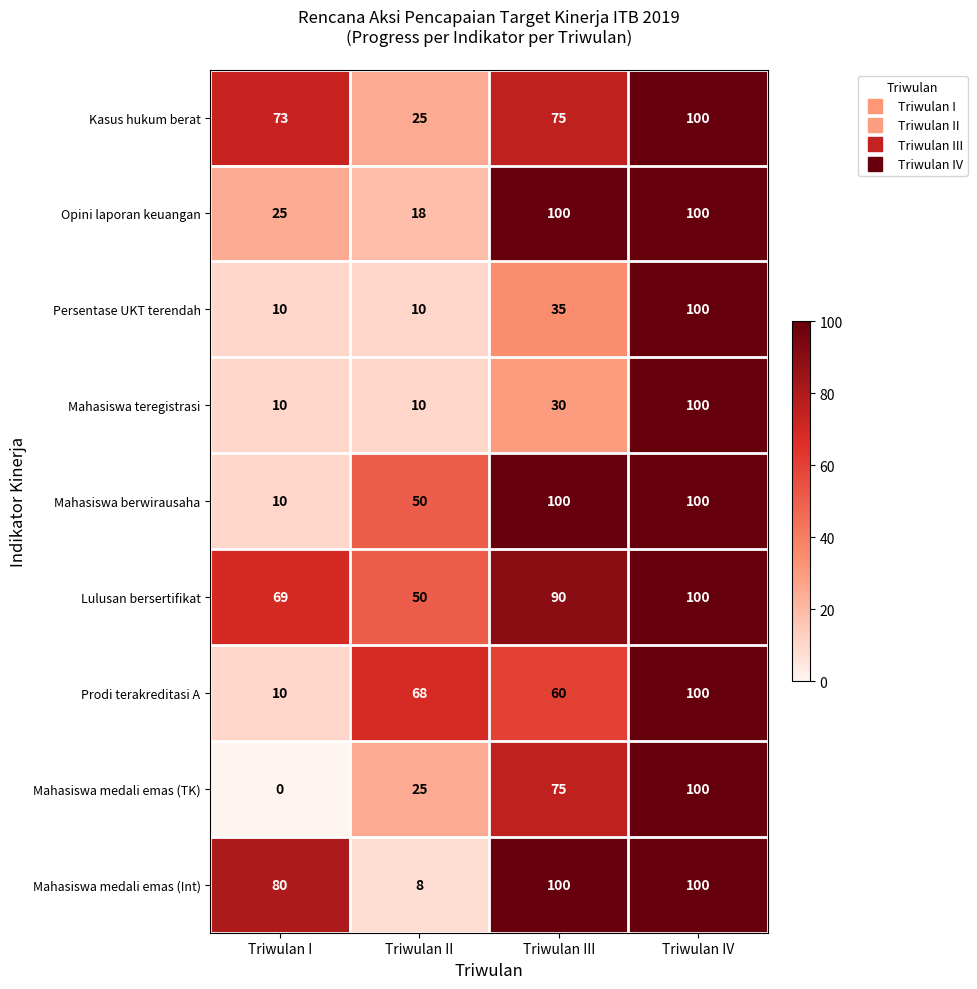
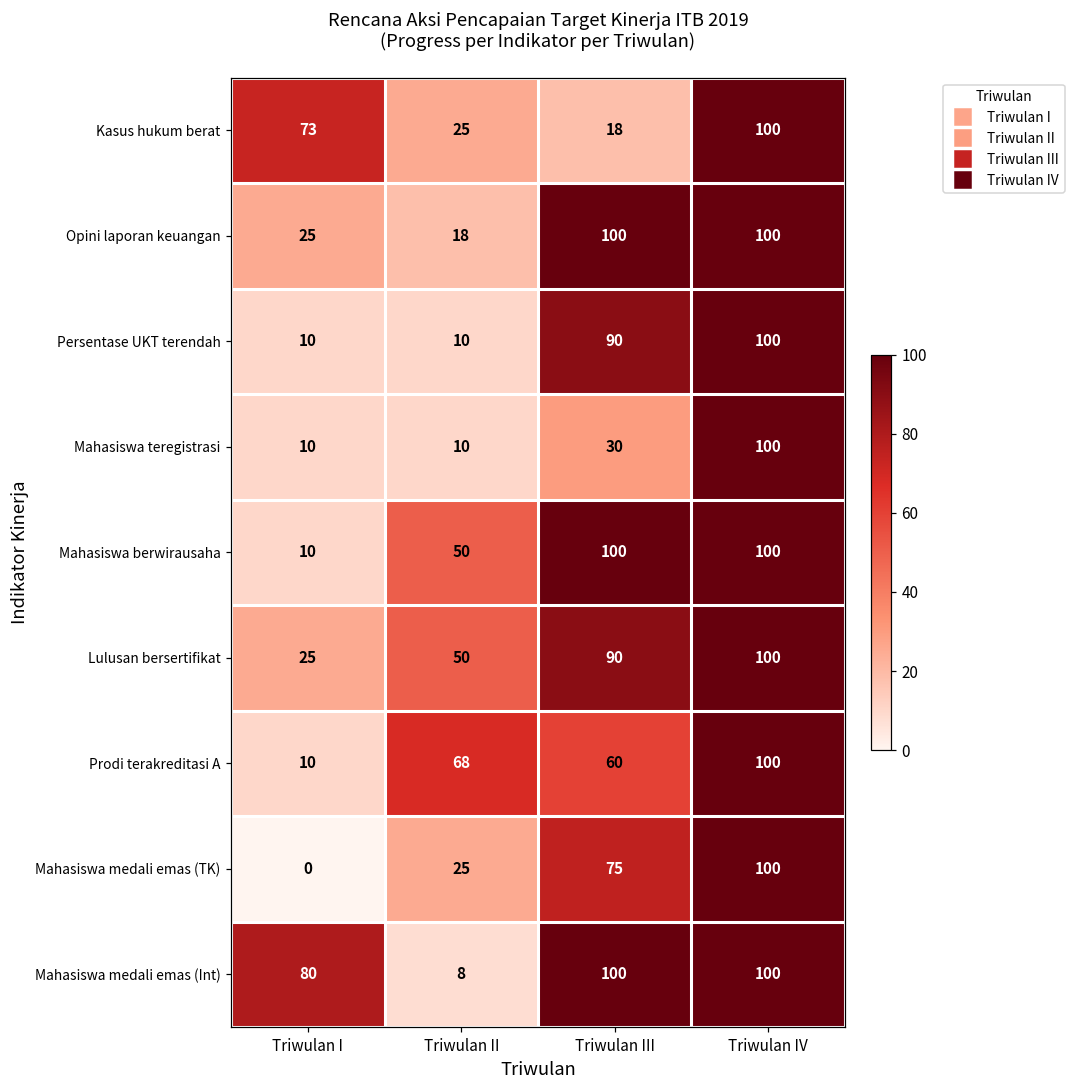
Kasus hukum berat, Triwulan III: 75 -> 18
Persentase UKT terendah, Triwulan III: 35 -> 90
Lulusan bersertifikat, Triwulan I: 69 -> 25
